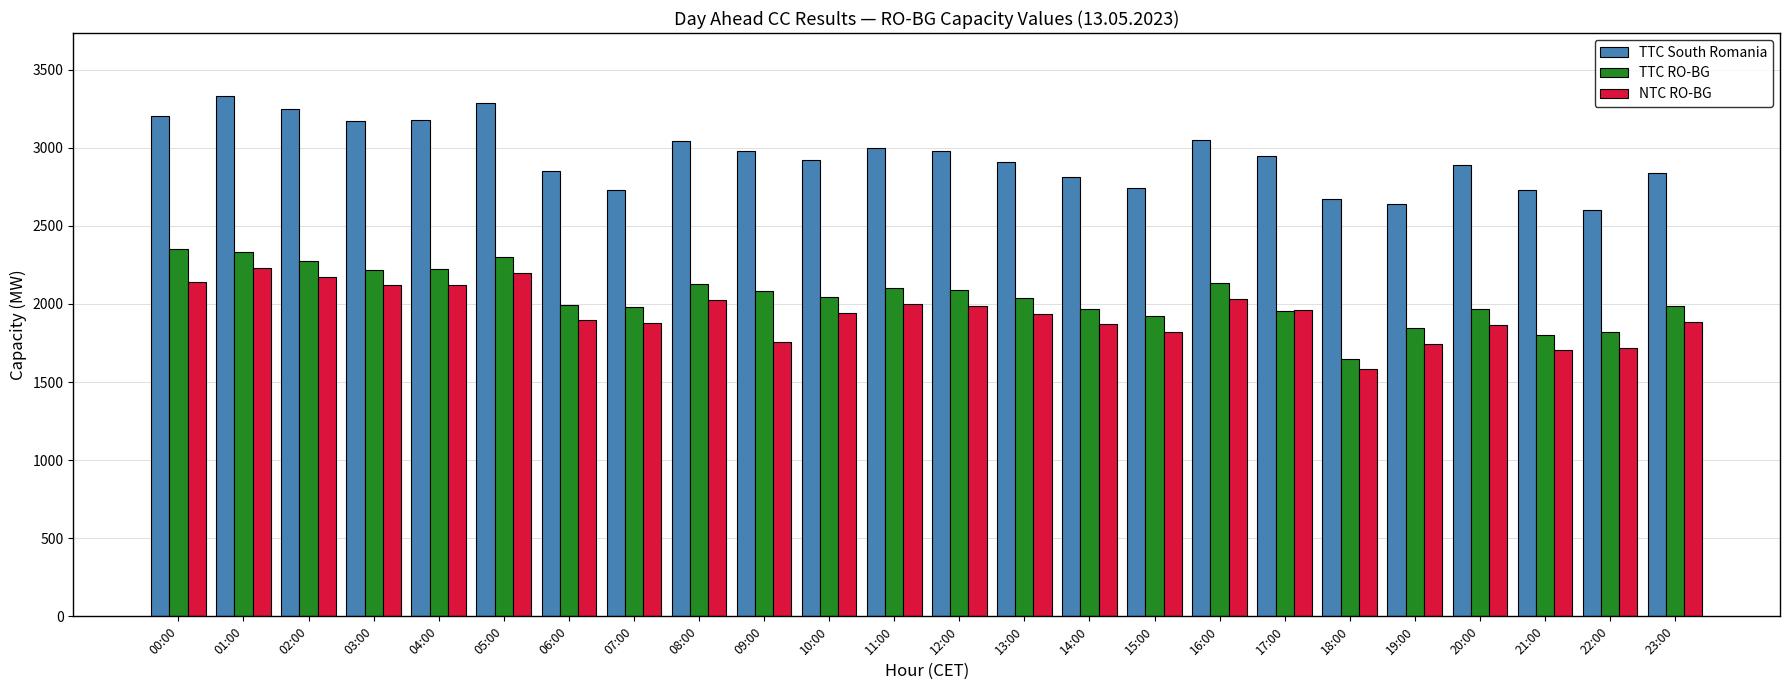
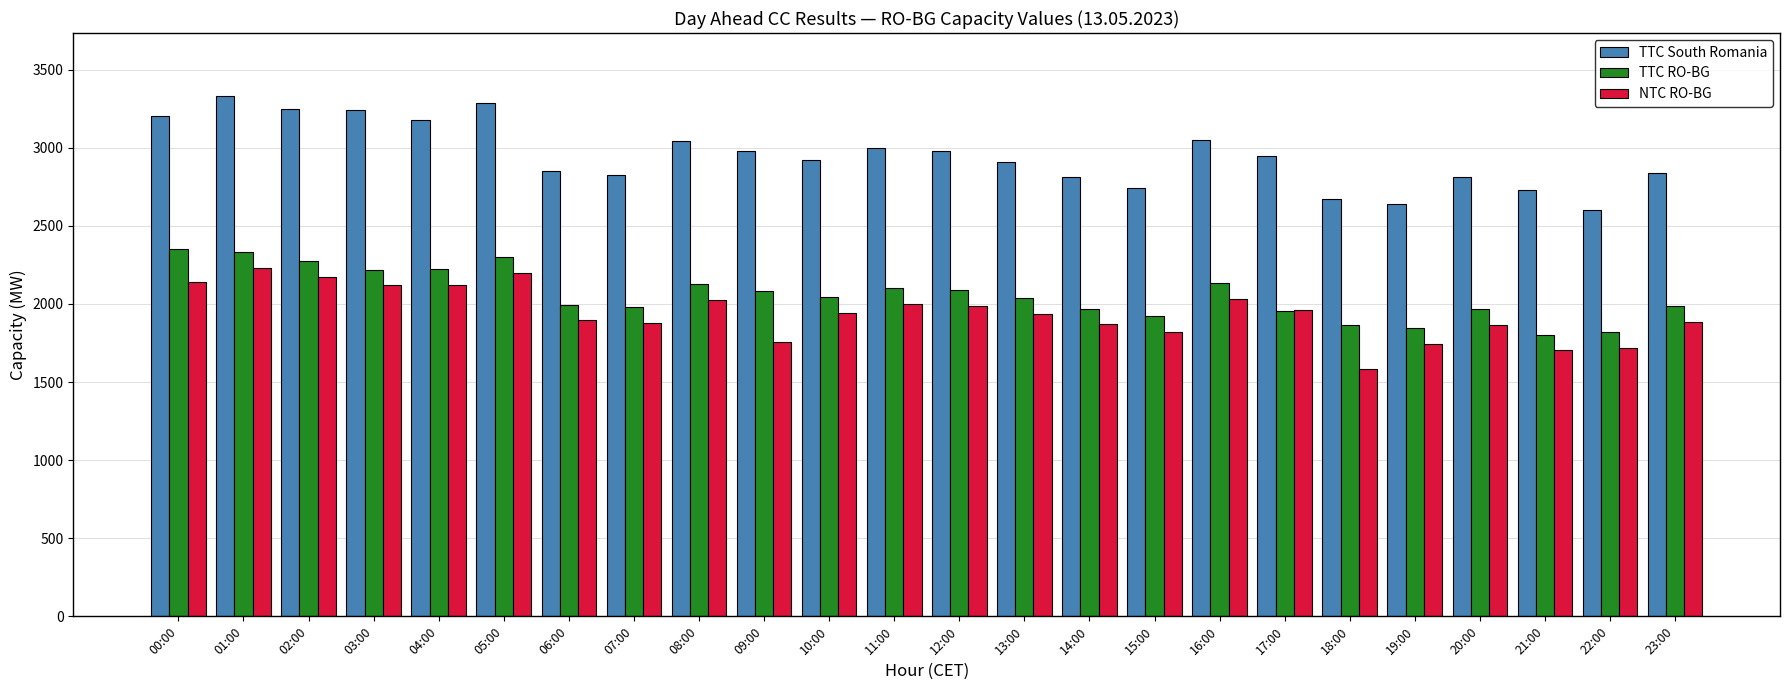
TTC South Romania, 03:00: 3170 -> 3240
TTC South Romania, 07:00: 2730 -> 2830
TTC RO-BG, 18:00: 1650 -> 1870
TTC South Romania, 20:00: 2890 -> 2810
